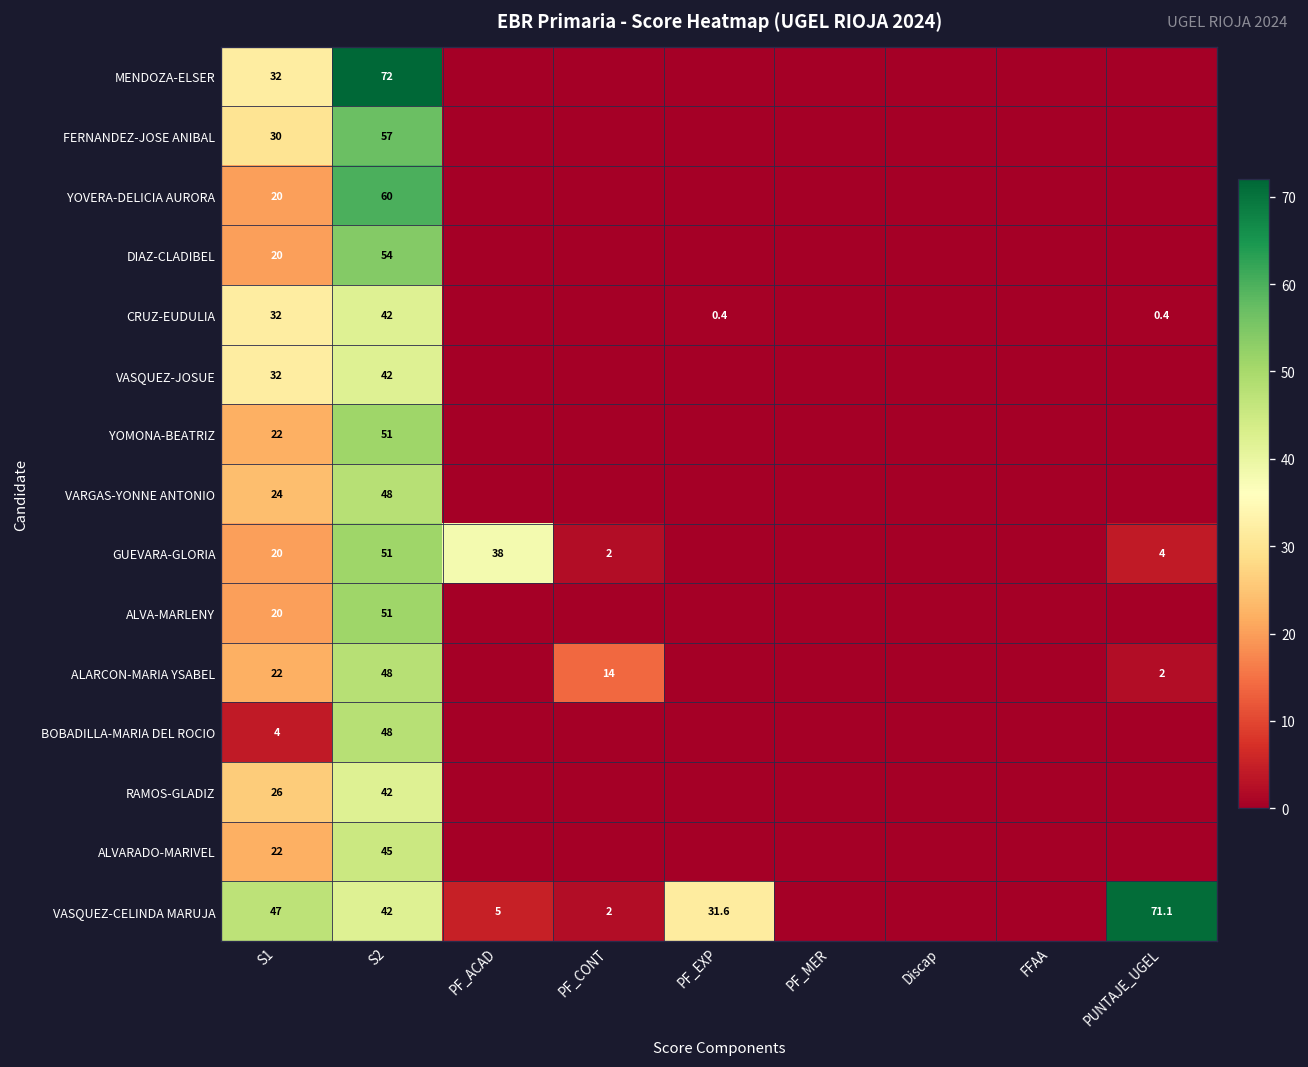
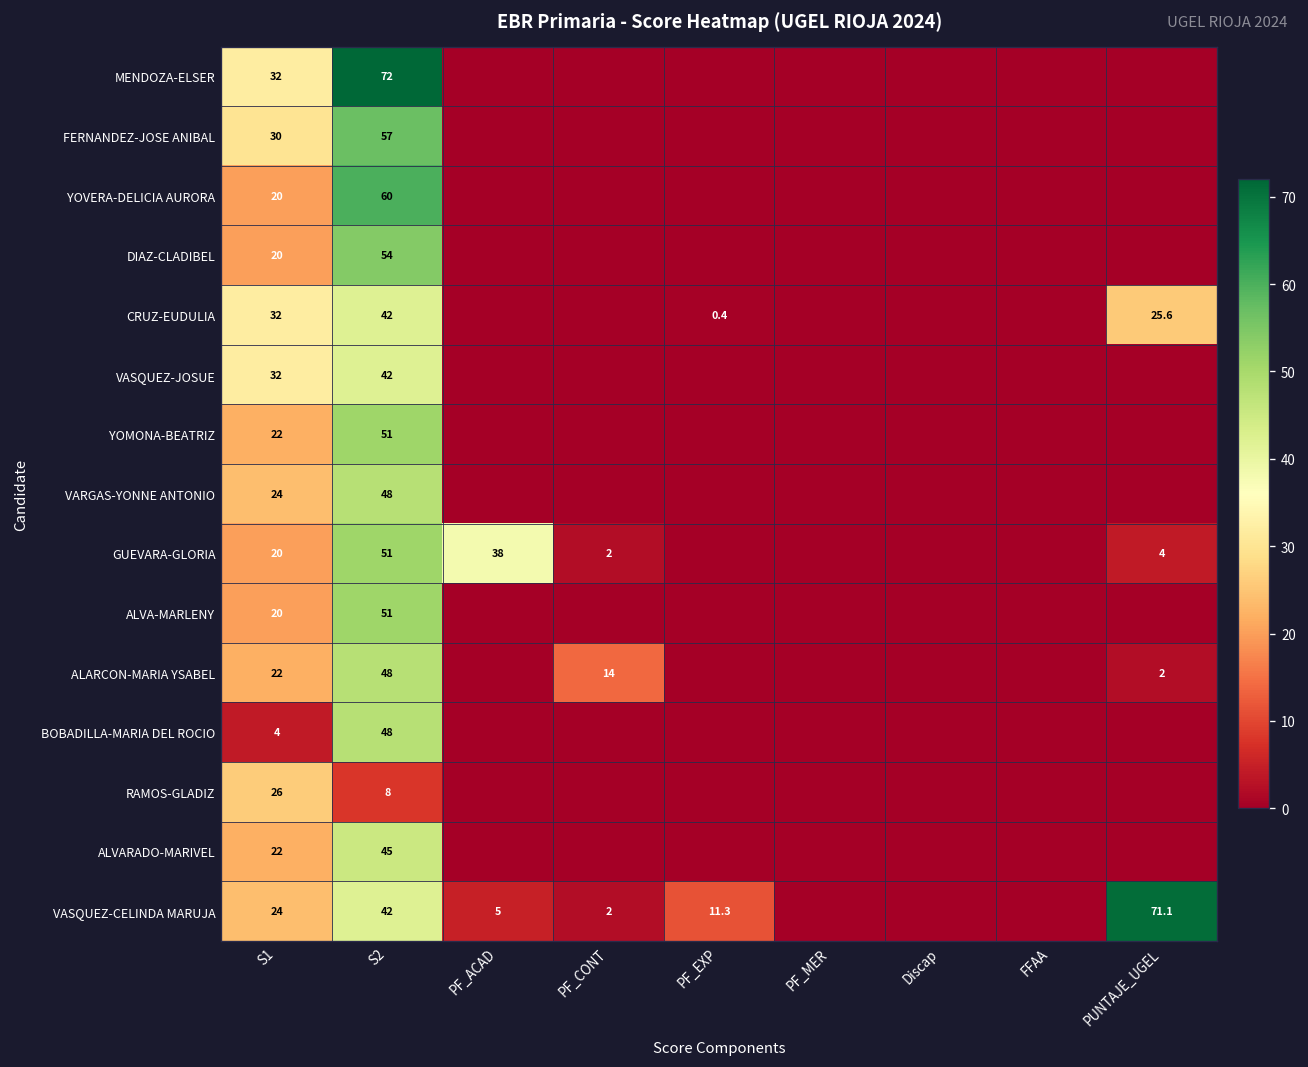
CRUZ-EUDULIA, PUNTAJE_UGEL: 0.4 -> 25.6
RAMOS-GLADIZ, S2: 42 -> 8
VASQUEZ-CELINDA MARUJA, S1: 47 -> 24
VASQUEZ-CELINDA MARUJA, PF_EXP: 31.6 -> 11.3
